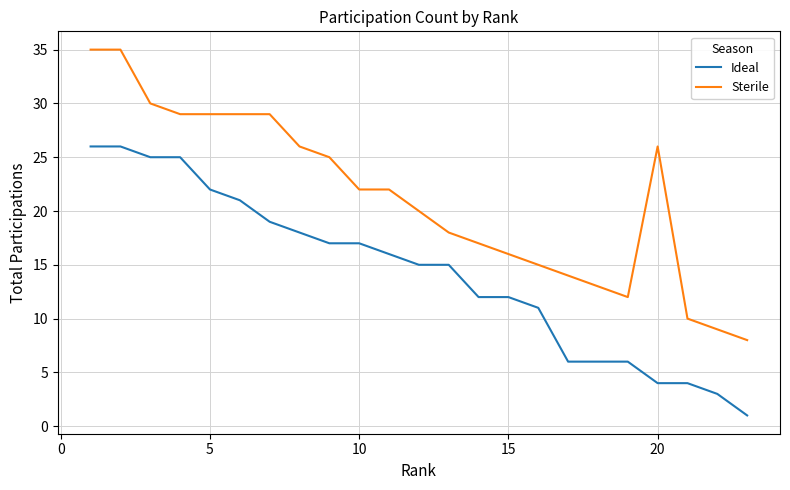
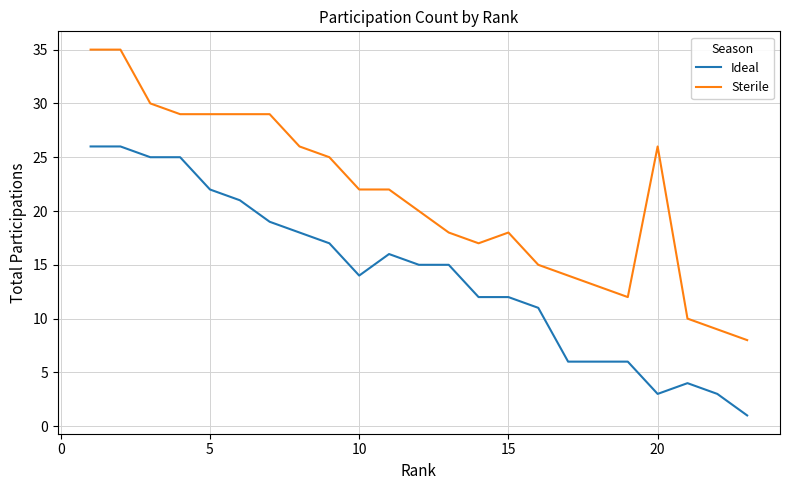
Ideal, 10: 17 -> 14
Sterile, 15: 16 -> 18
Ideal, 20: 4 -> 3
